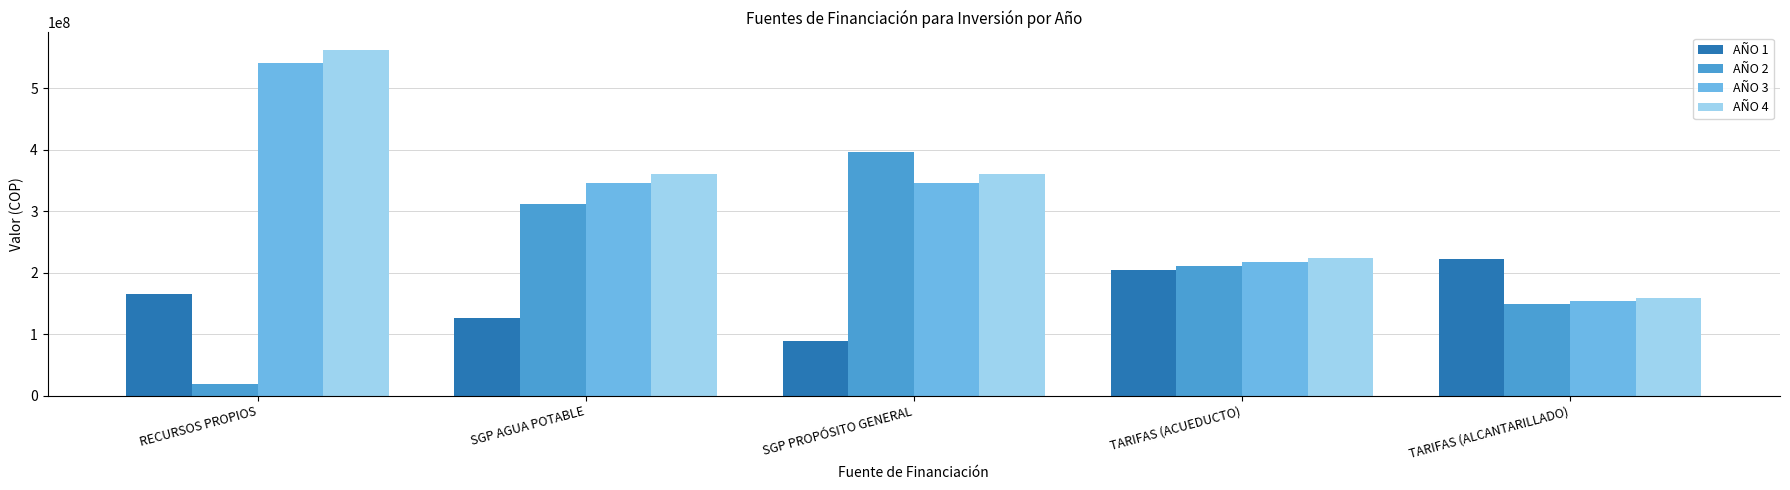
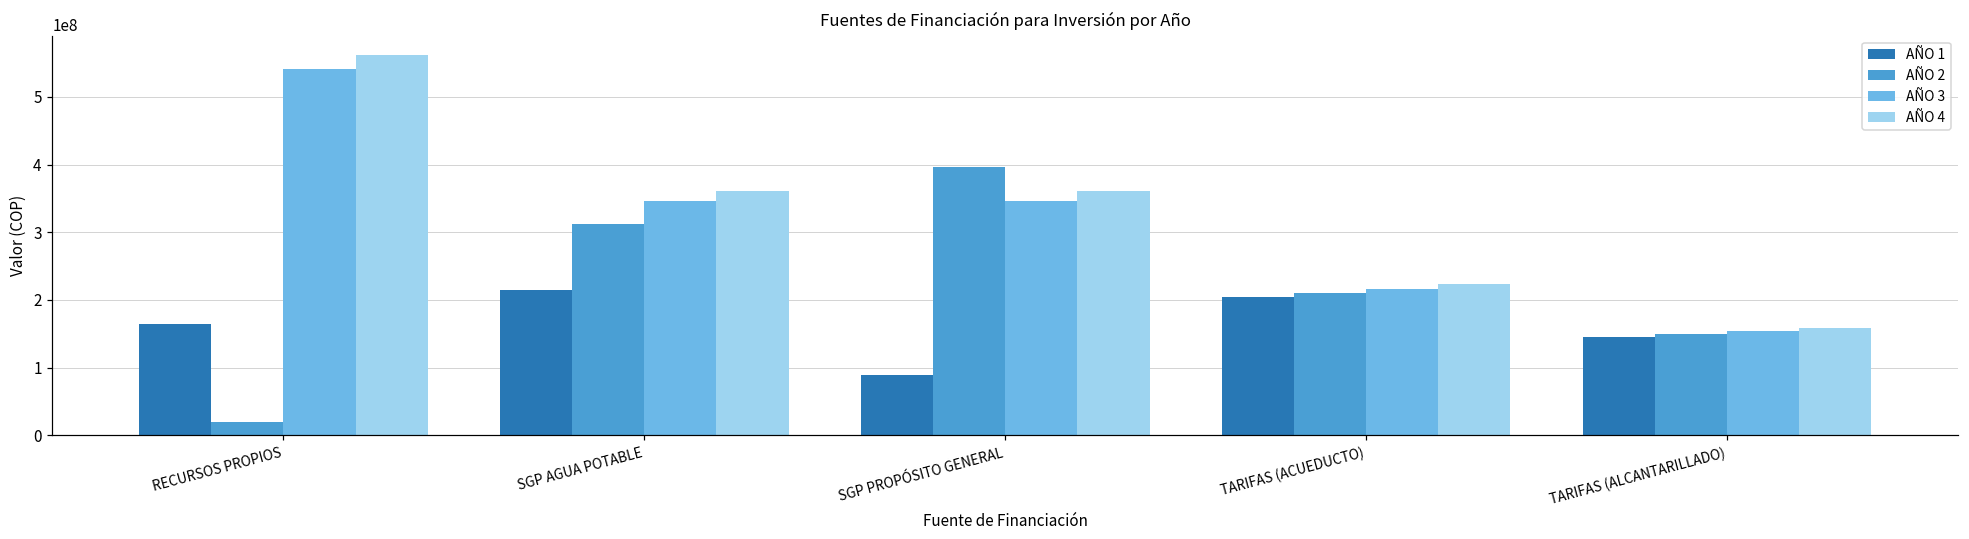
AÑO 1, SGP AGUA POTABLE: 130000000 -> 210000000
AÑO 1, TARIFAS (ALCANTARILLADO): 220000000 -> 150000000
